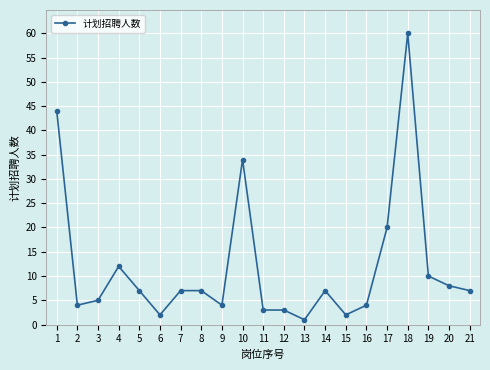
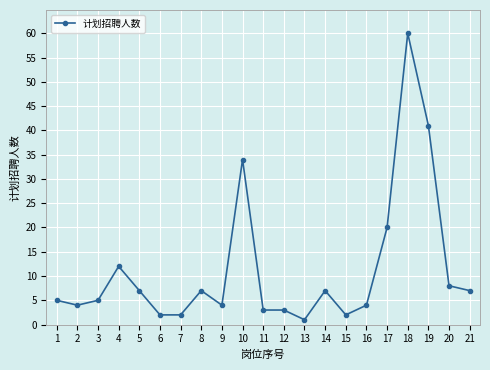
1: 44 -> 5
7: 7 -> 2
19: 10 -> 41
